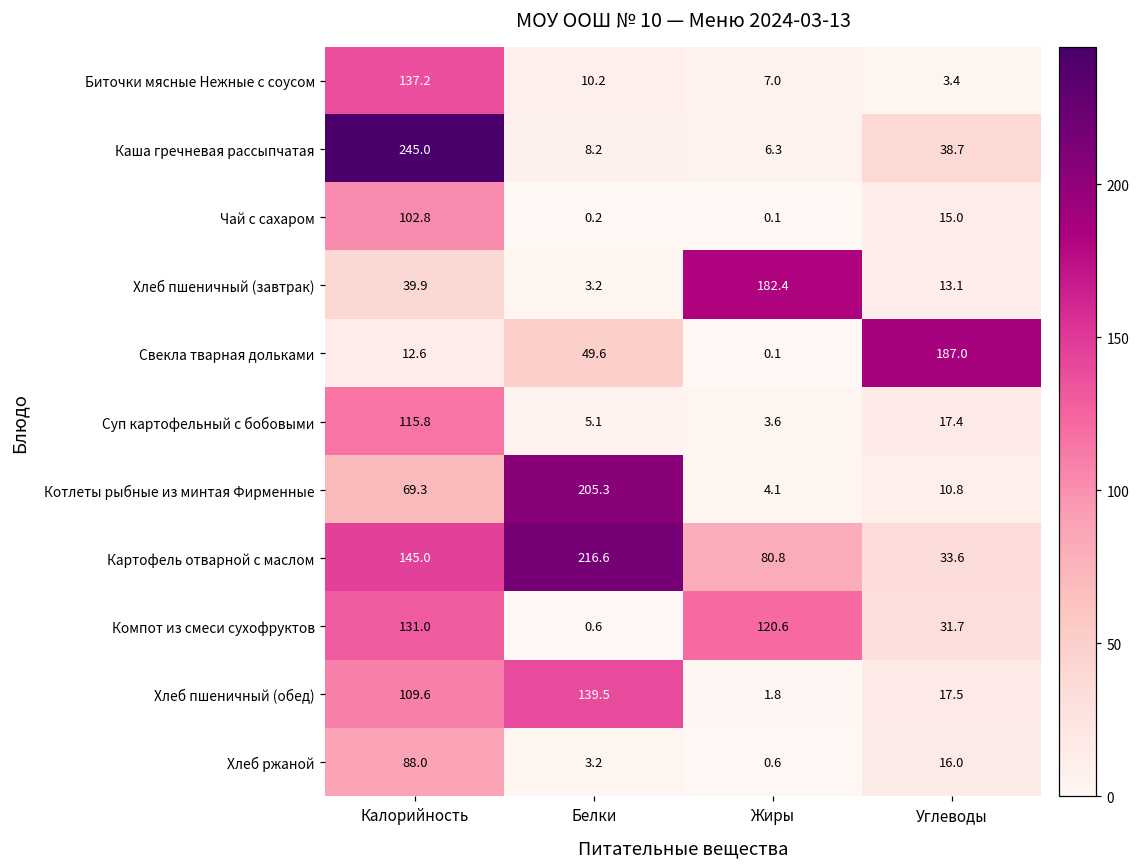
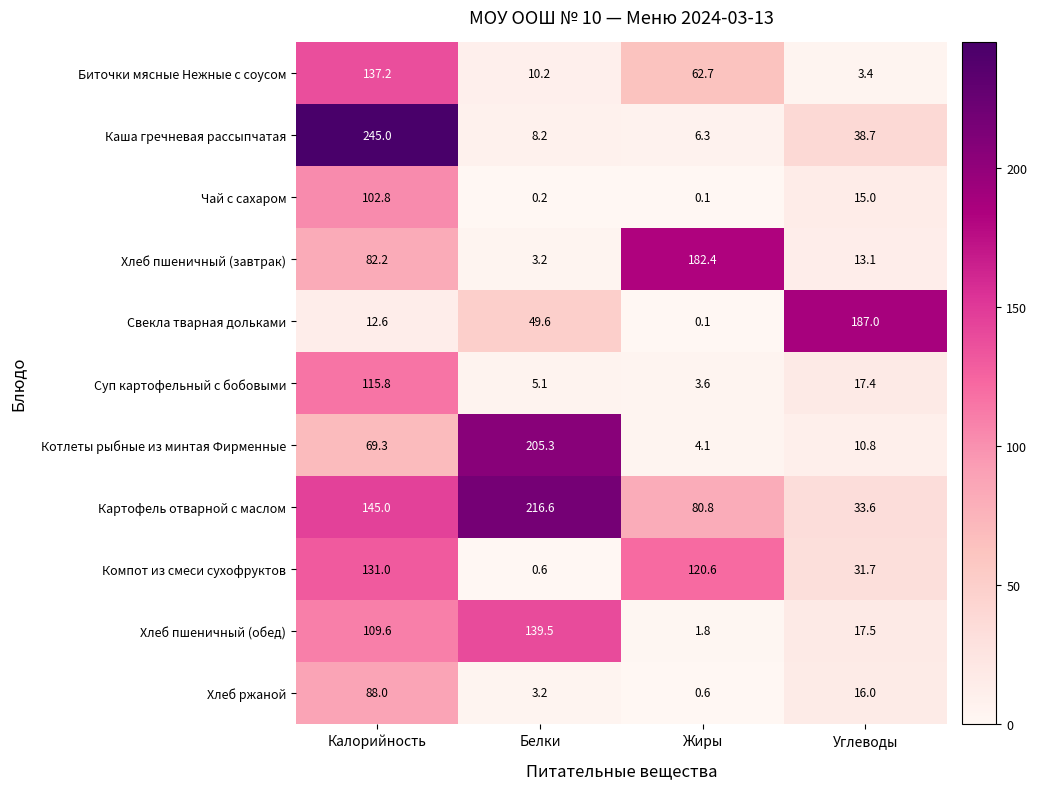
Биточки мясные Нежные с соусом, Жиры: 7.0 -> 62.7
Хлеб пшеничный (завтрак), Калорийность: 39.9 -> 82.2
